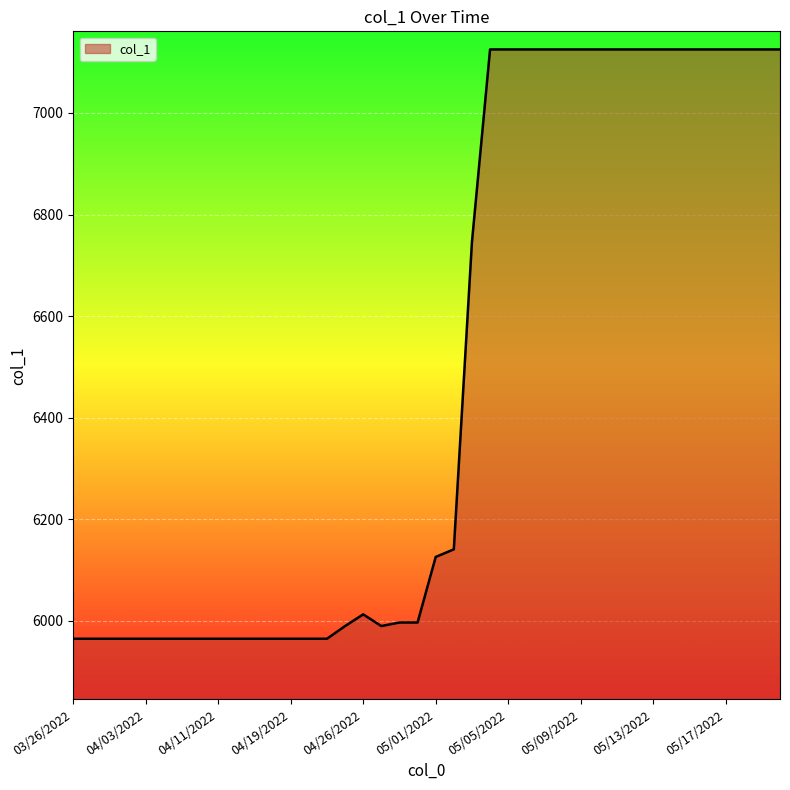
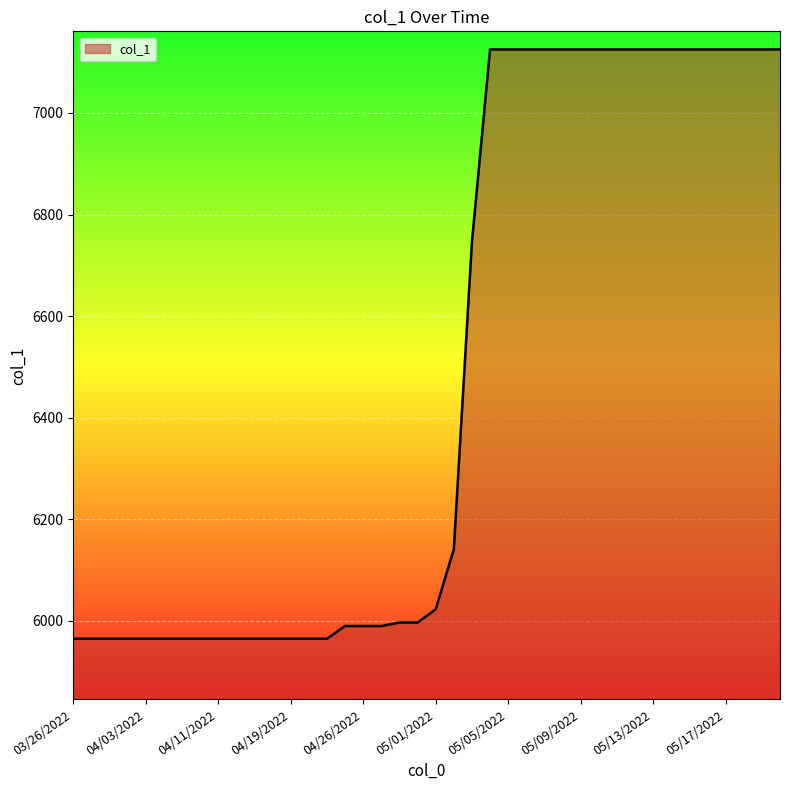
04/26/2022: 6010 -> 5990
05/01/2022: 6130 -> 6020
